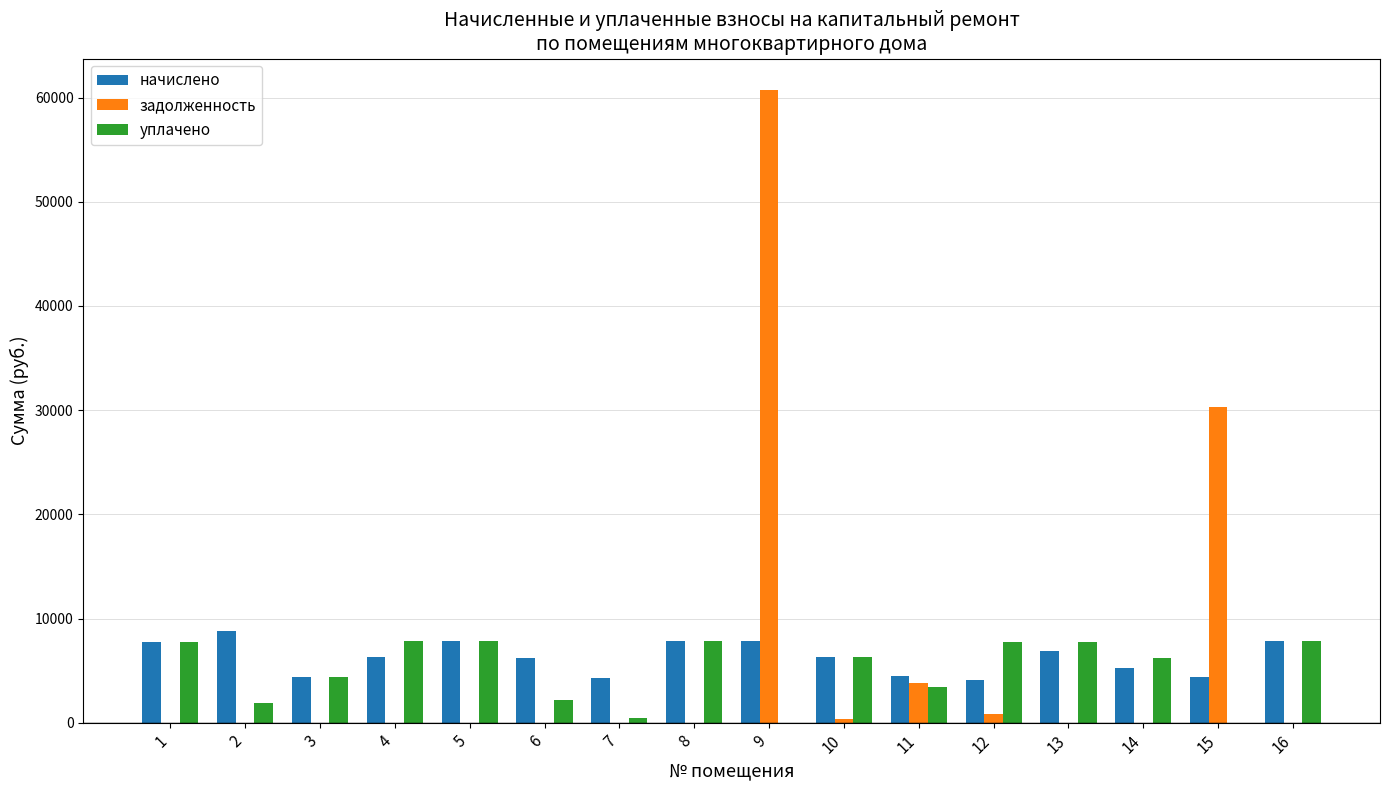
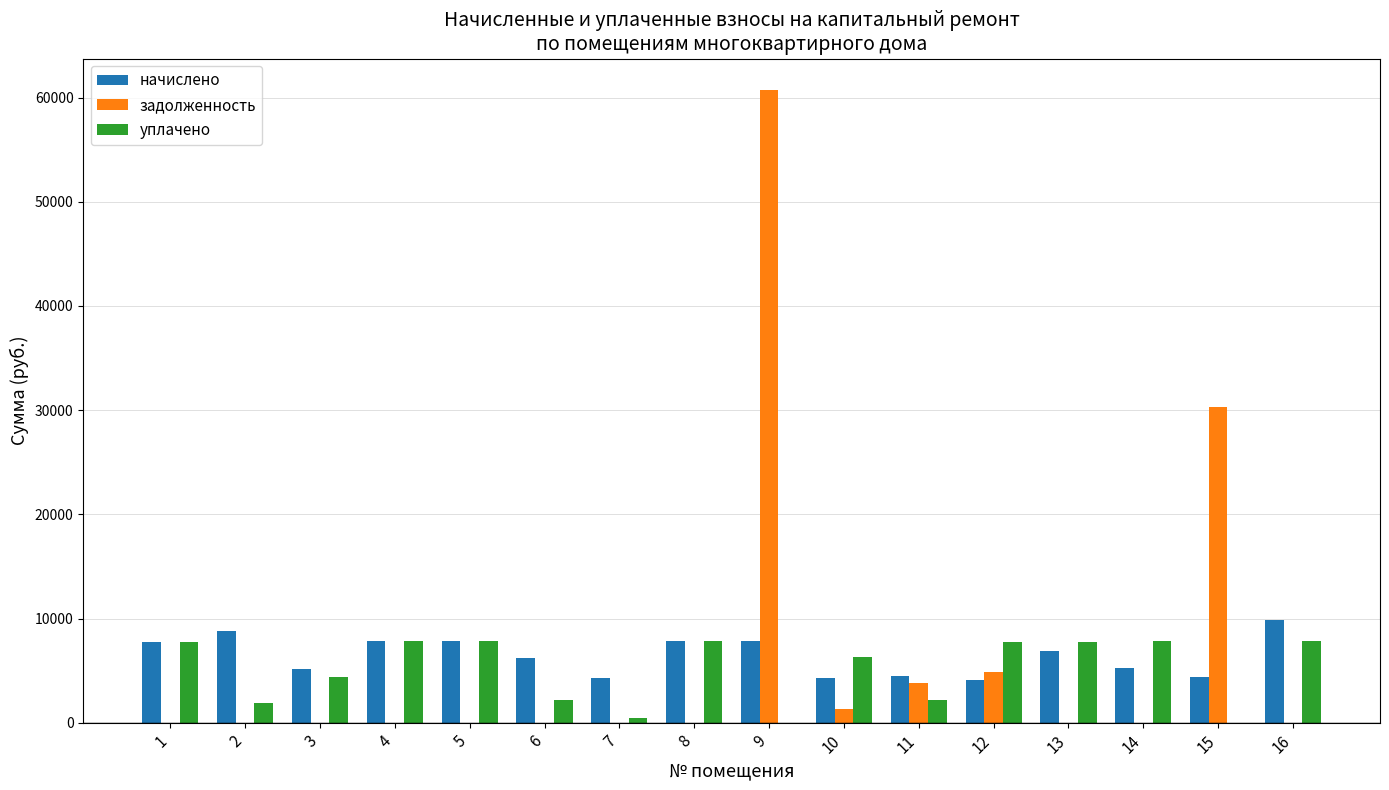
начислено, 3: 4400 -> 5200
начислено, 4: 6300 -> 7900
начислено, 10: 6300 -> 4300
задолженность, 10: 300 -> 1300
уплачено, 11: 3500 -> 2200
задолженность, 12: 900 -> 4900
уплачено, 14: 6200 -> 7800
начислено, 16: 7800 -> 9800
